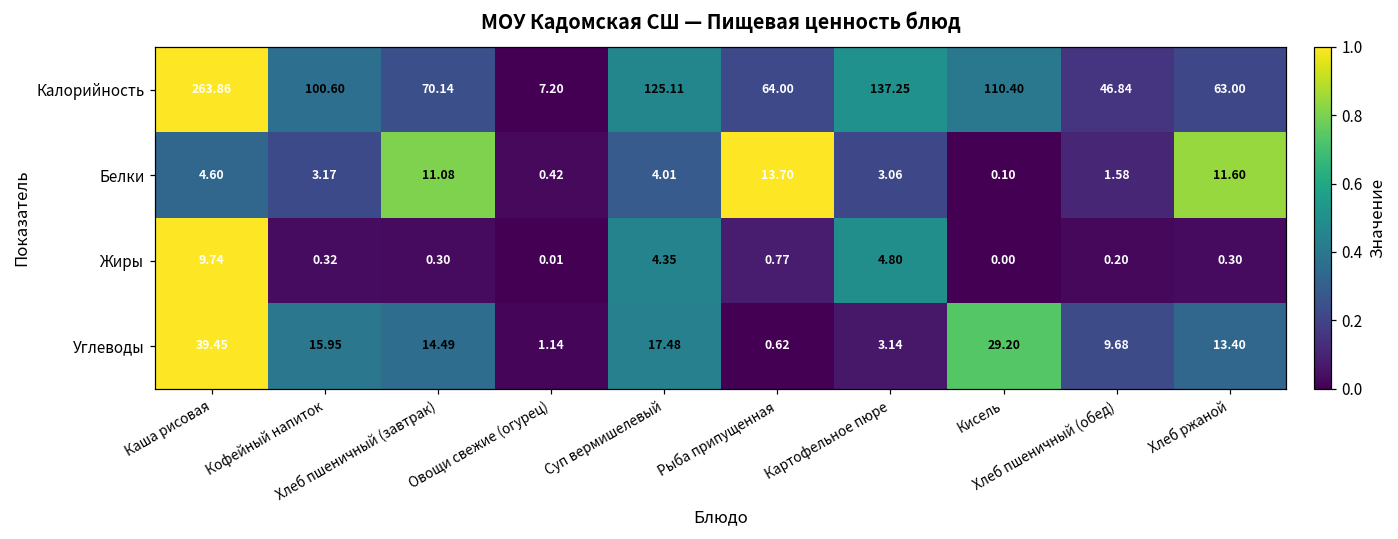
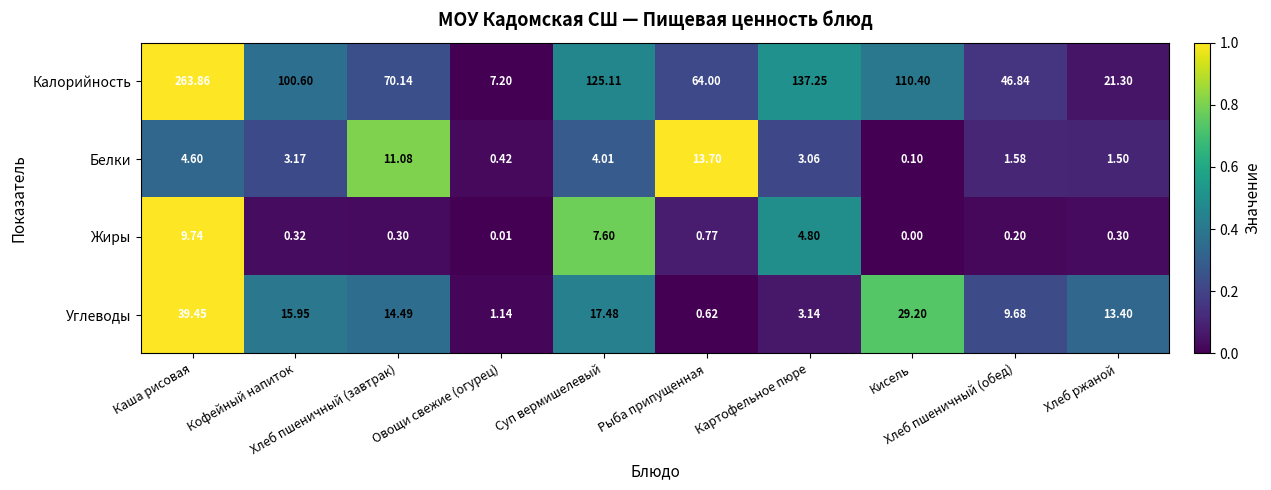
Калорийность, Хлеб ржаной: 63.00 -> 21.30
Белки, Хлеб ржаной: 11.60 -> 1.50
Жиры, Суп вермишелевый: 4.35 -> 7.60
